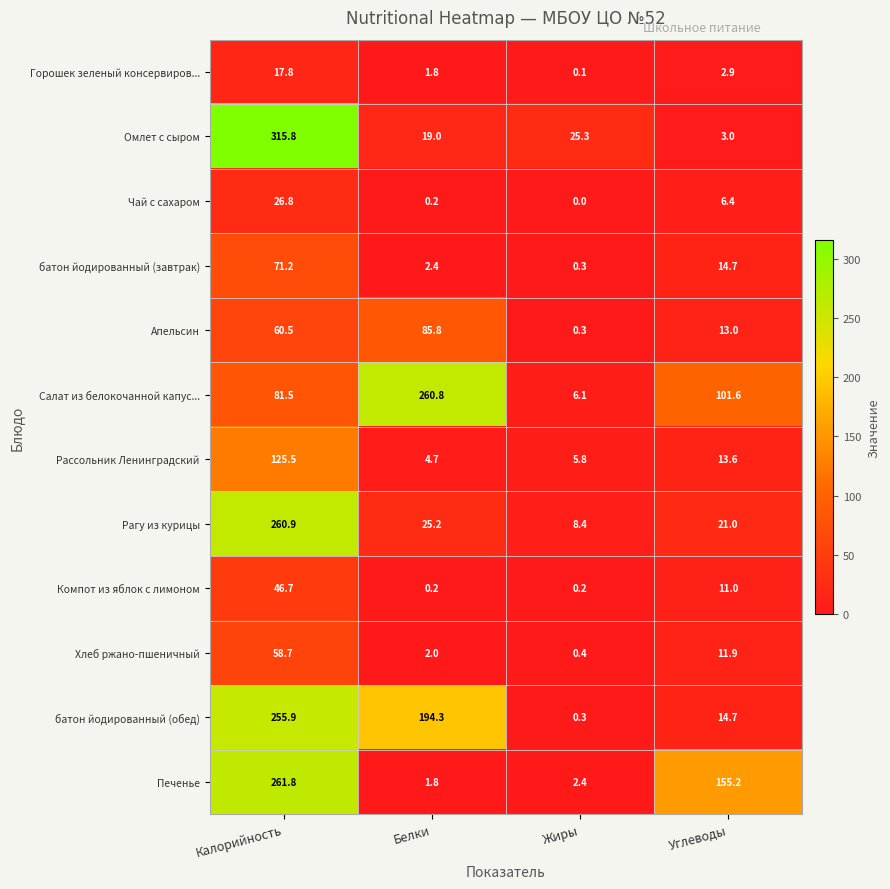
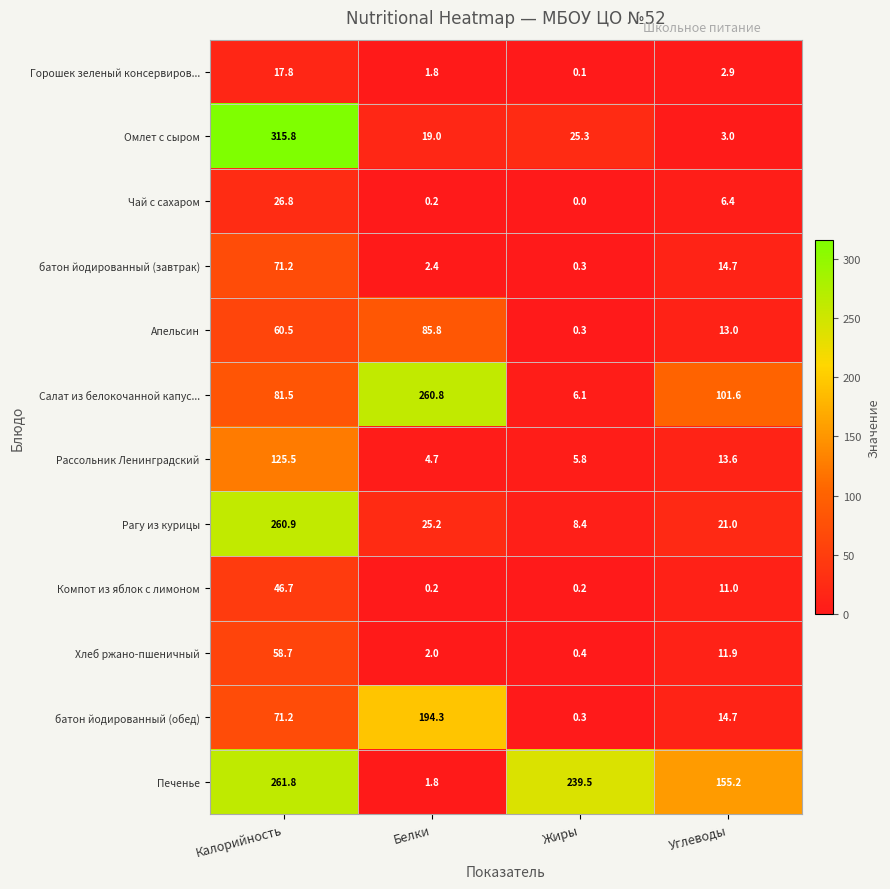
батон йодированный (обед), Калорийность: 255.9 -> 71.2
Печенье, Жиры: 2.4 -> 239.5
